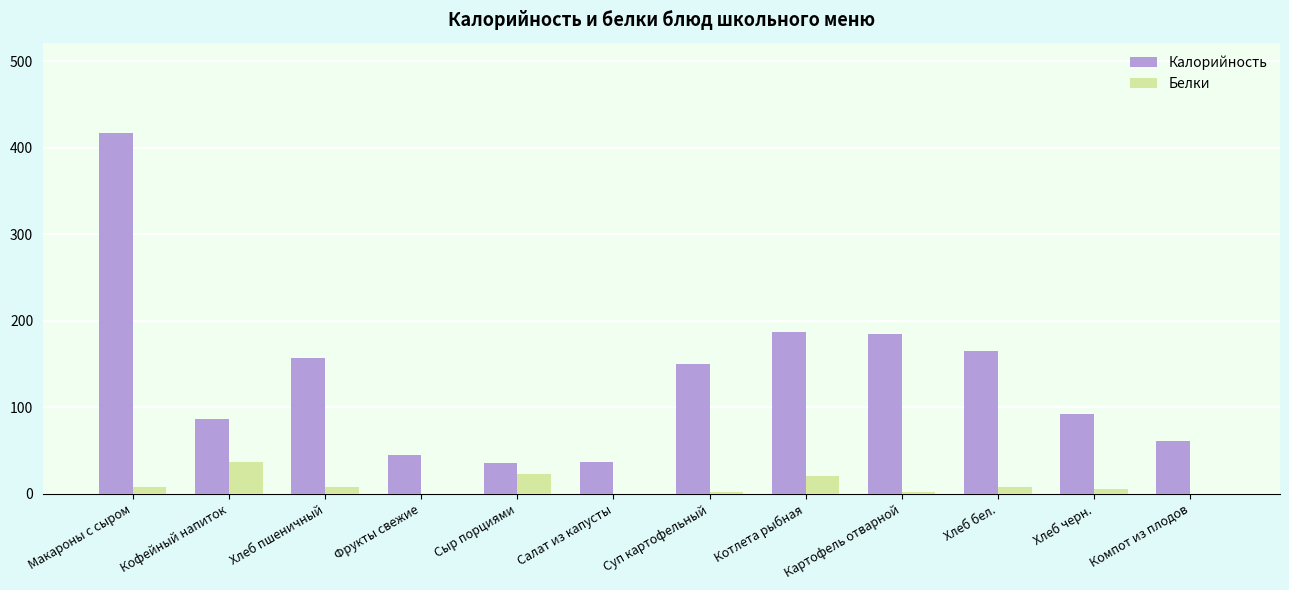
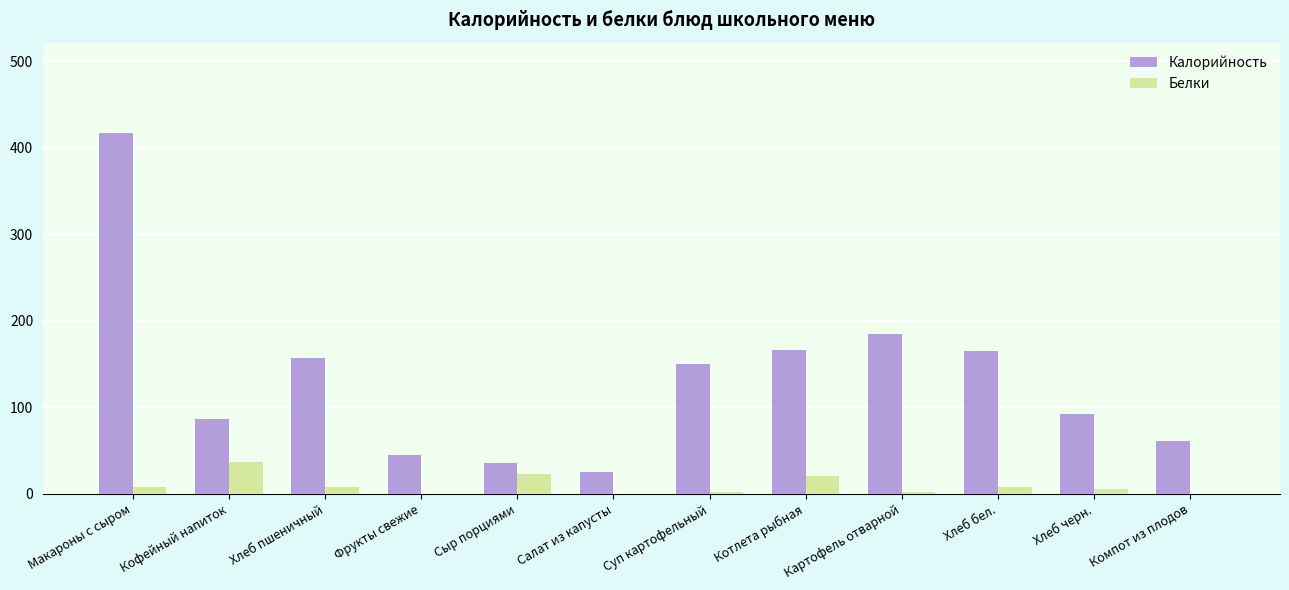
Калорийность, Салат из капусты: 40 -> 30
Калорийность, Котлета рыбная: 190 -> 170
